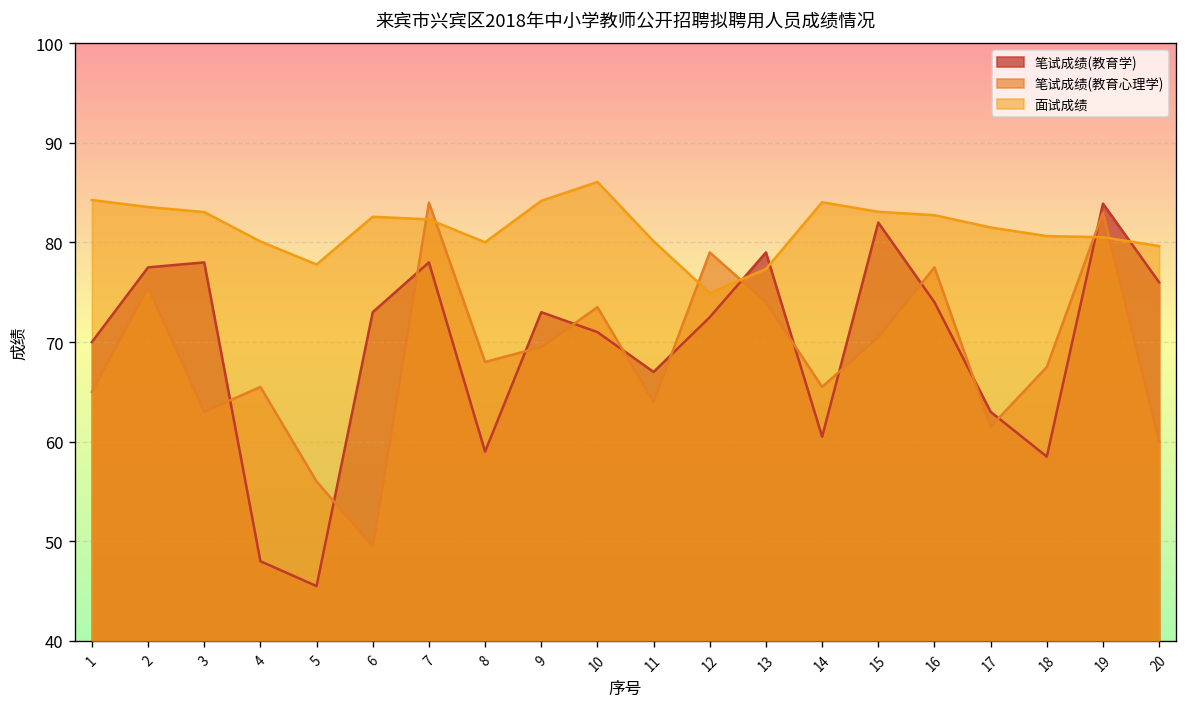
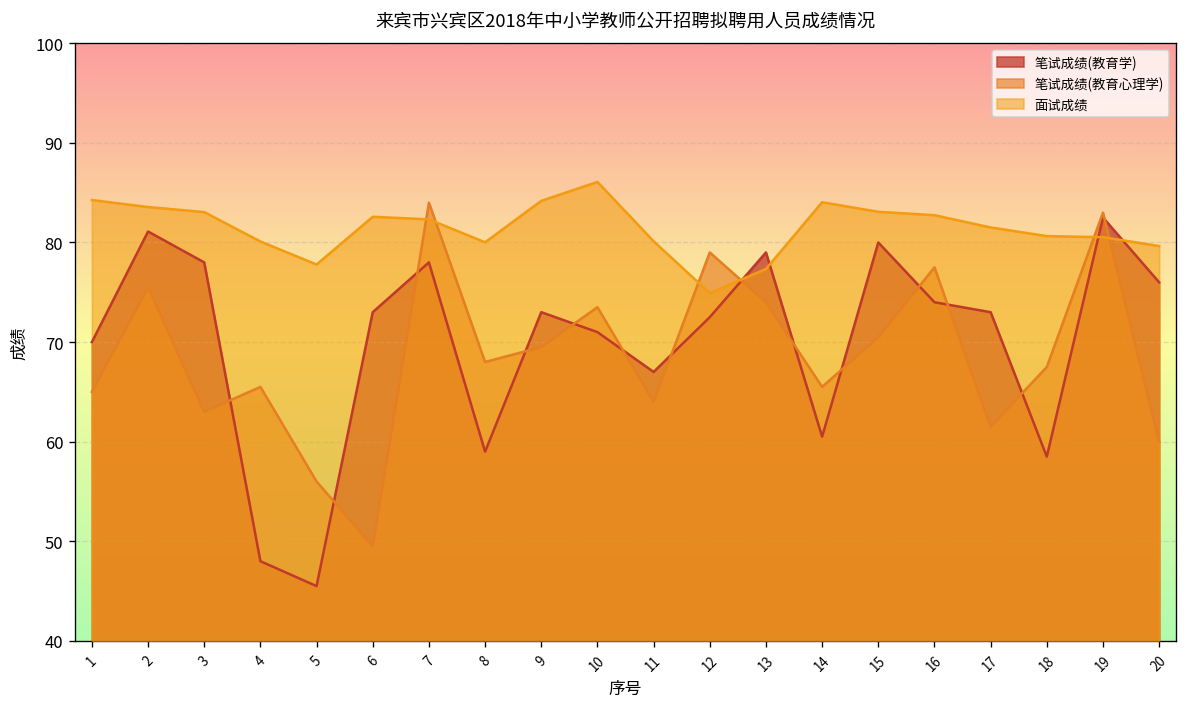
笔试成绩(教育学), 2: 78 -> 81
笔试成绩(教育学), 15: 82 -> 80
笔试成绩(教育学), 17: 63 -> 73
笔试成绩(教育学), 19: 84 -> 83
